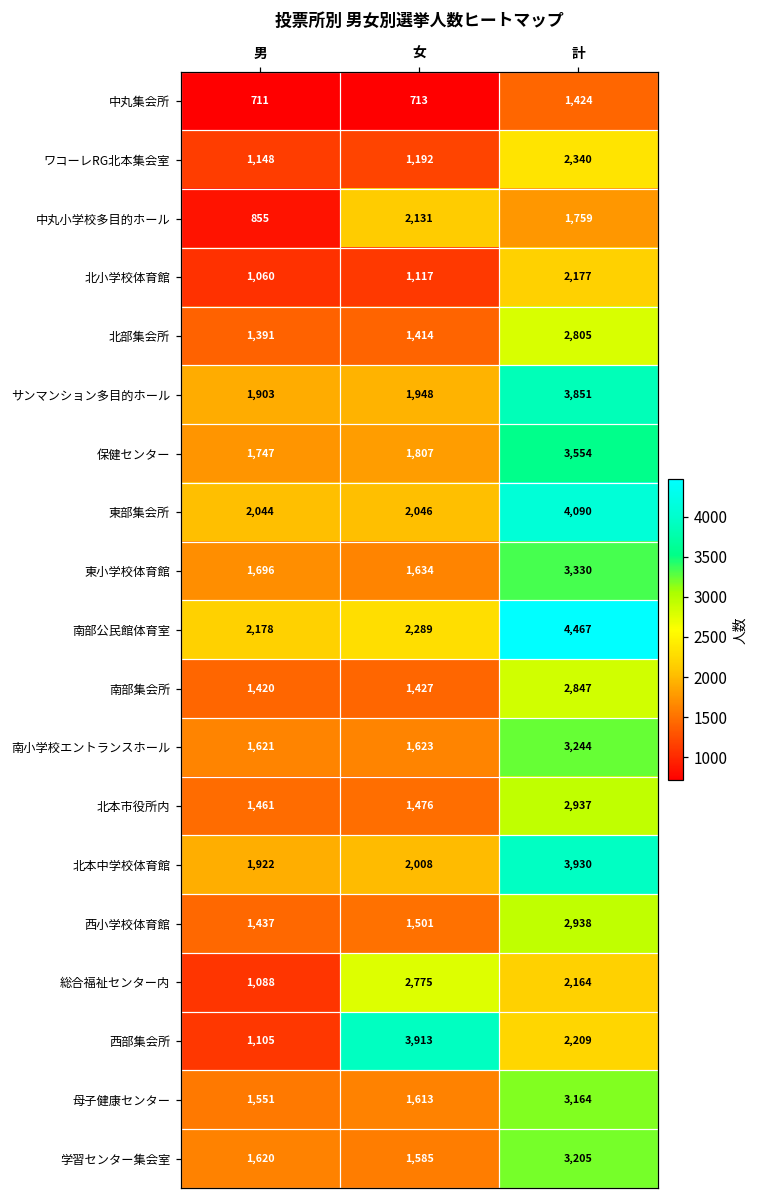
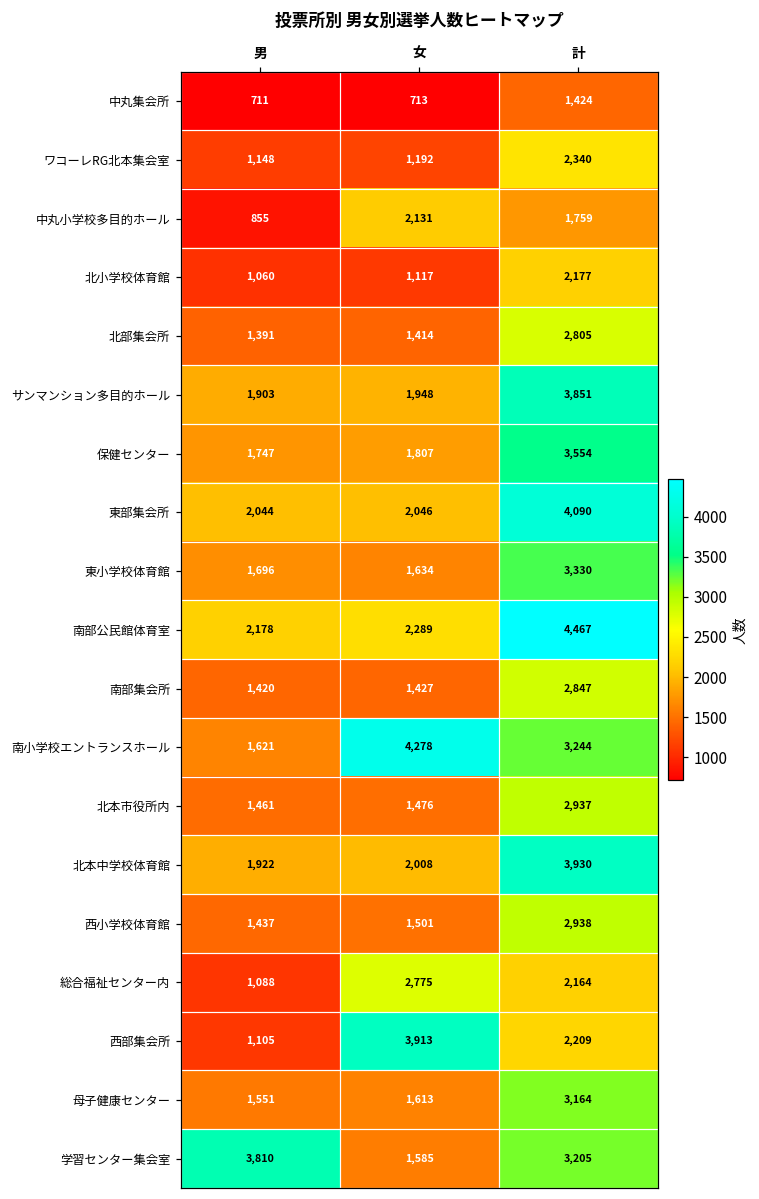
南小学校エントランスホール, 女: 1,623 -> 4,278
学習センター集会室, 男: 1,620 -> 3,810
